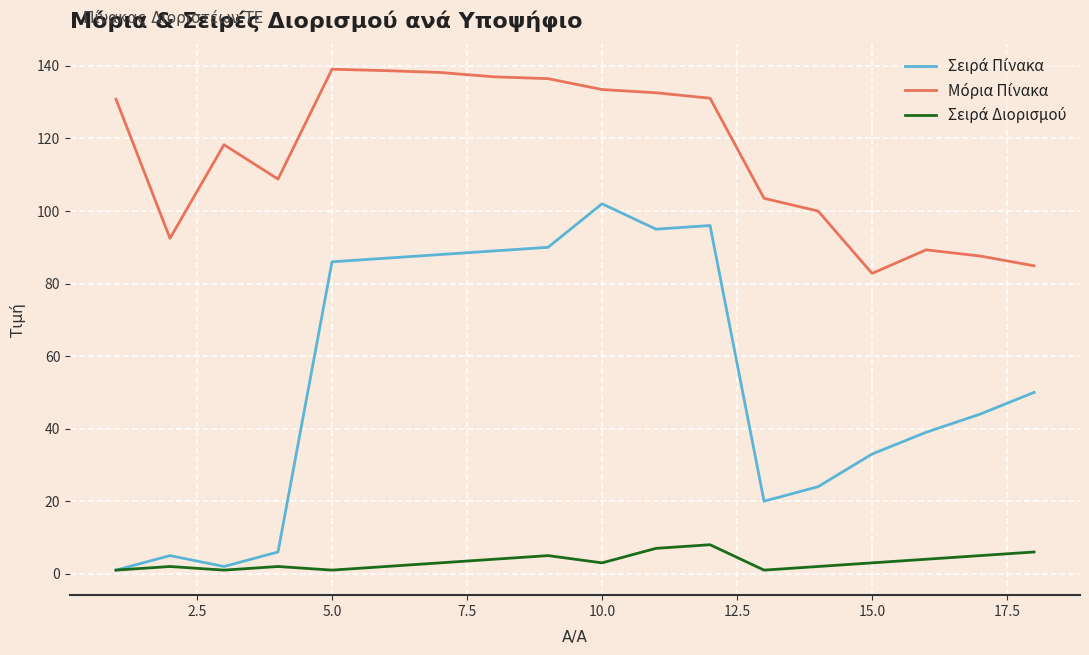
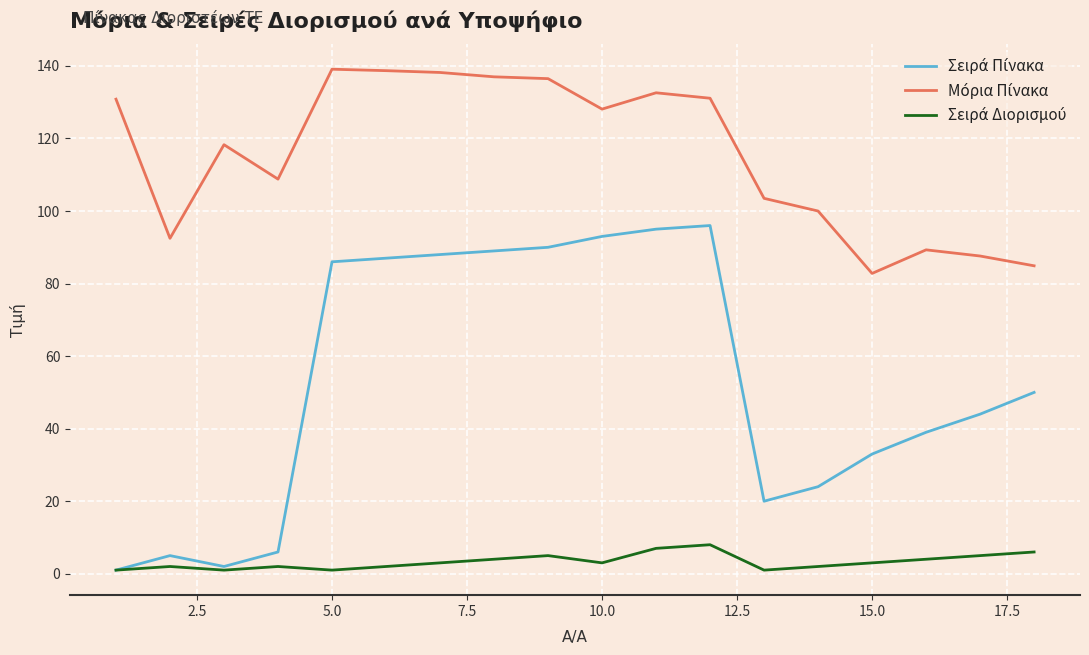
Σειρά Πίνακα, 10.0: 102 -> 93
Μόρια Πίνακα, 10.0: 134 -> 128
